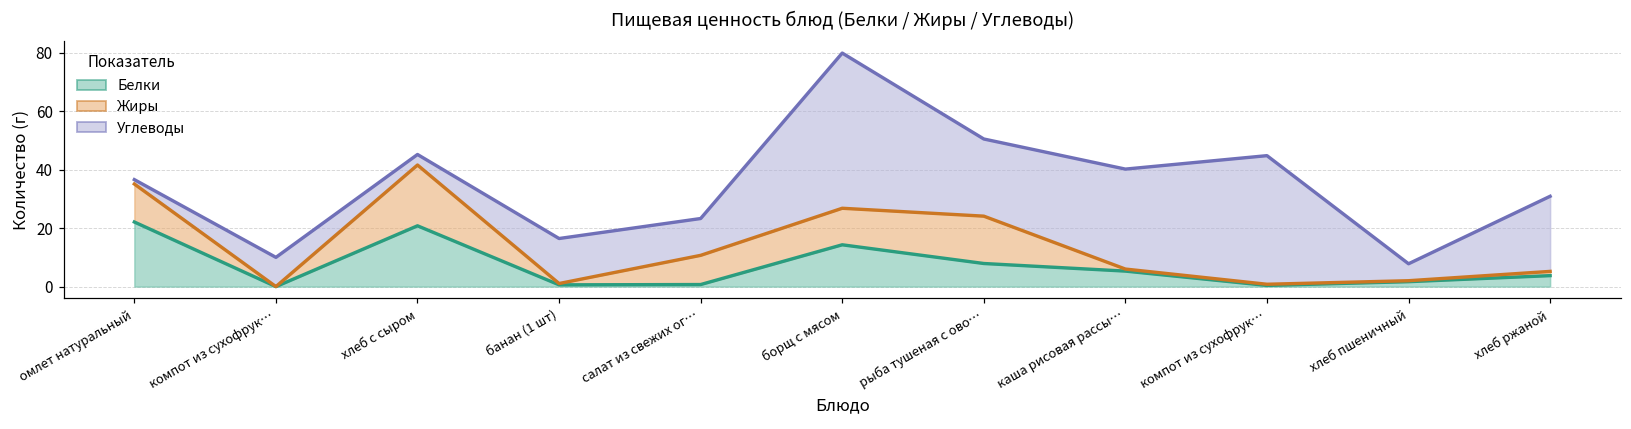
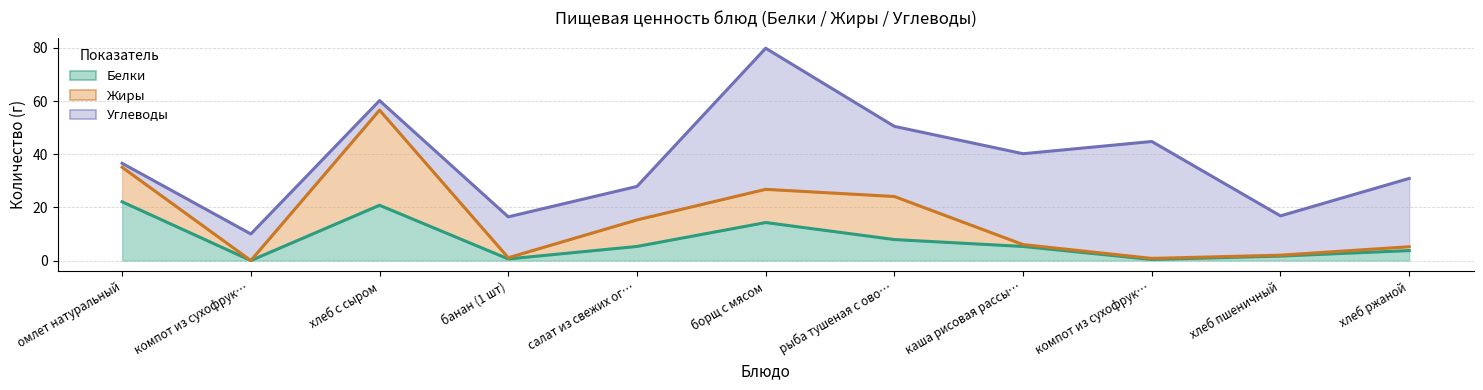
Жиры, хлеб с сыром: 21 -> 36
Белки, салат из свежих ог…: 1 -> 5
Углеводы, хлеб пшеничный: 6 -> 15
